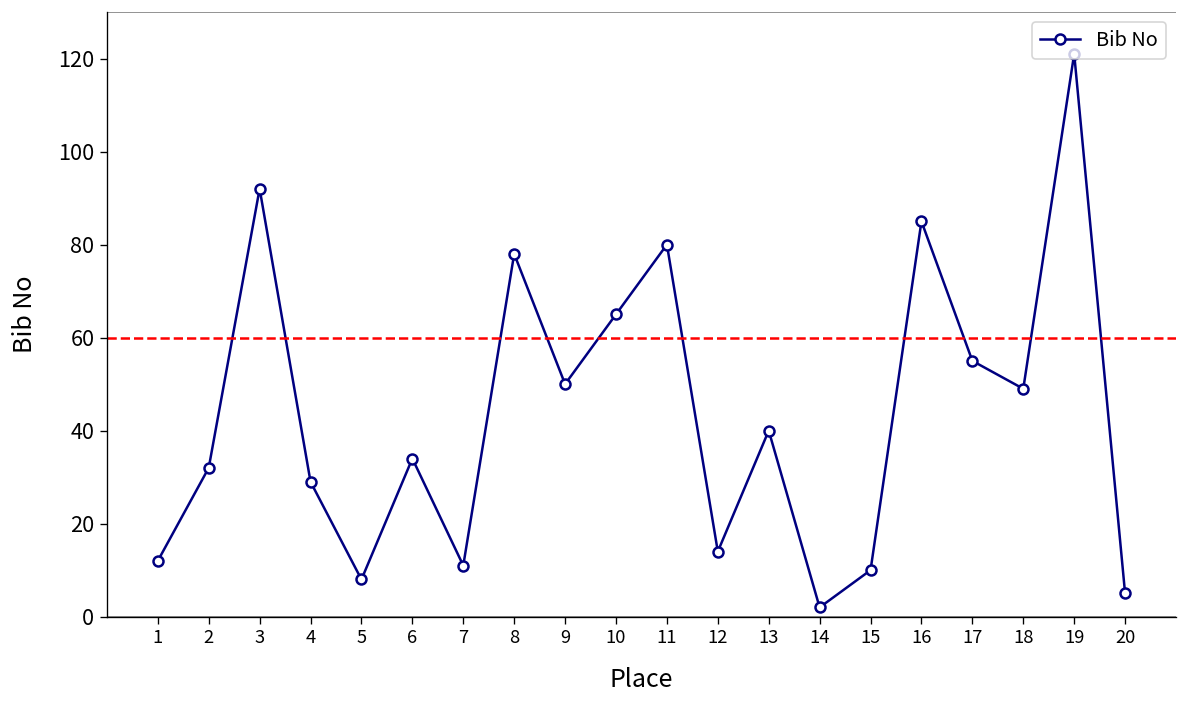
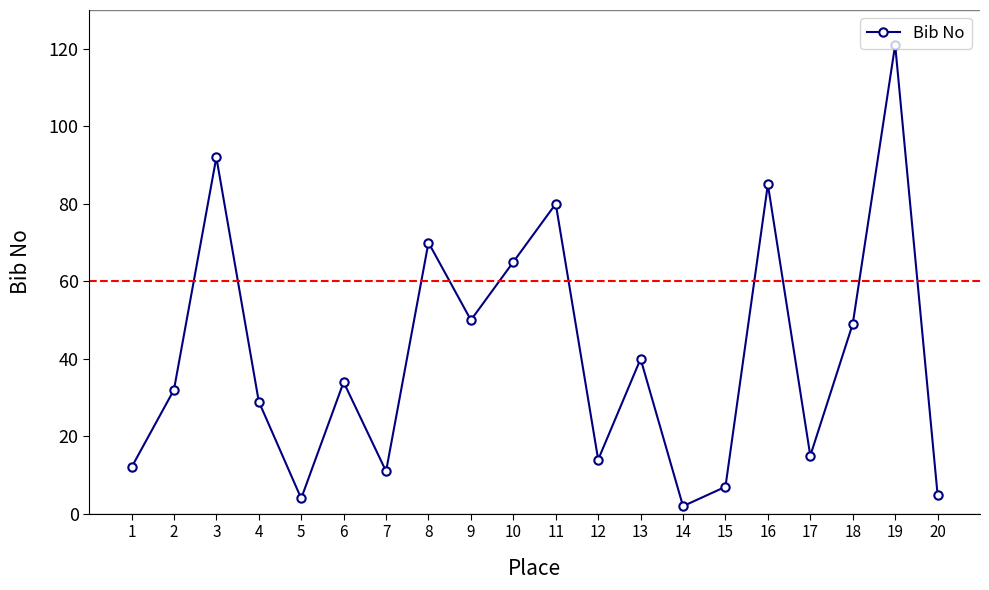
5: 8 -> 4
8: 78 -> 70
15: 10 -> 7
17: 55 -> 15
